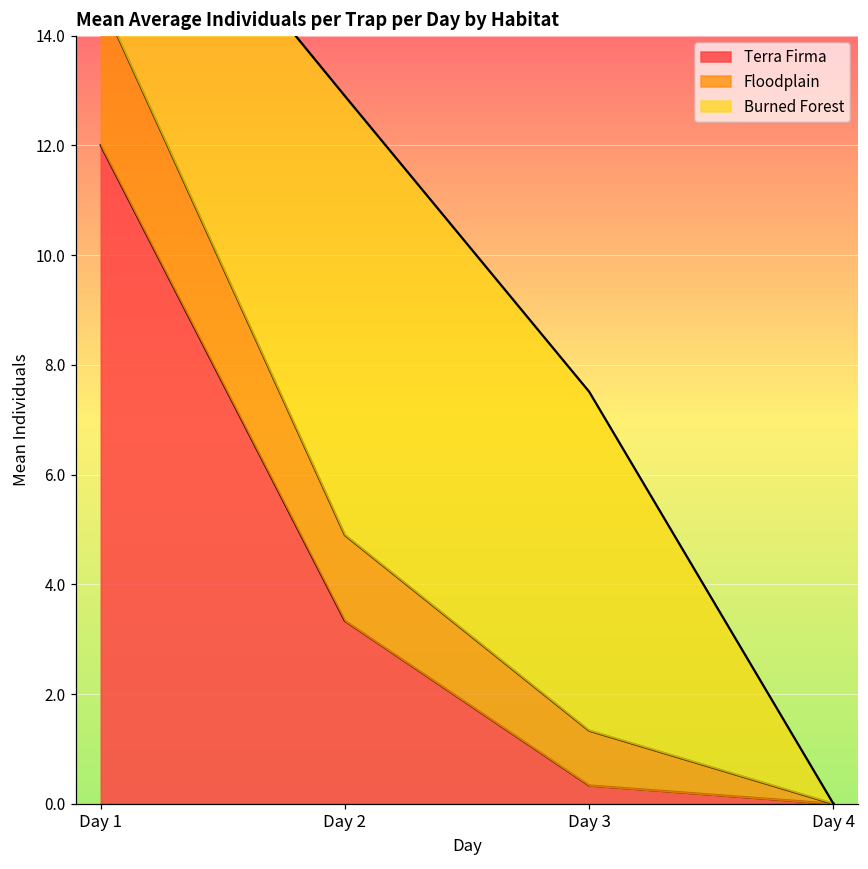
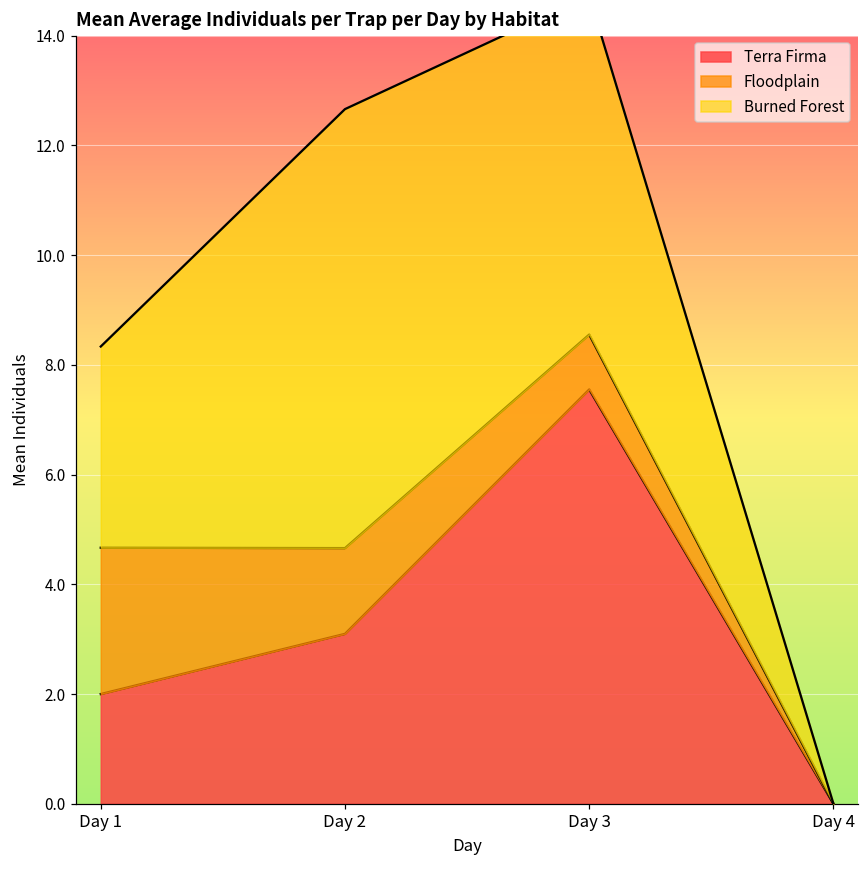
Terra Firma, Day 1: 12 -> 2
Terra Firma, Day 2: 3.3 -> 3.1
Terra Firma, Day 3: 0.3 -> 7.6
